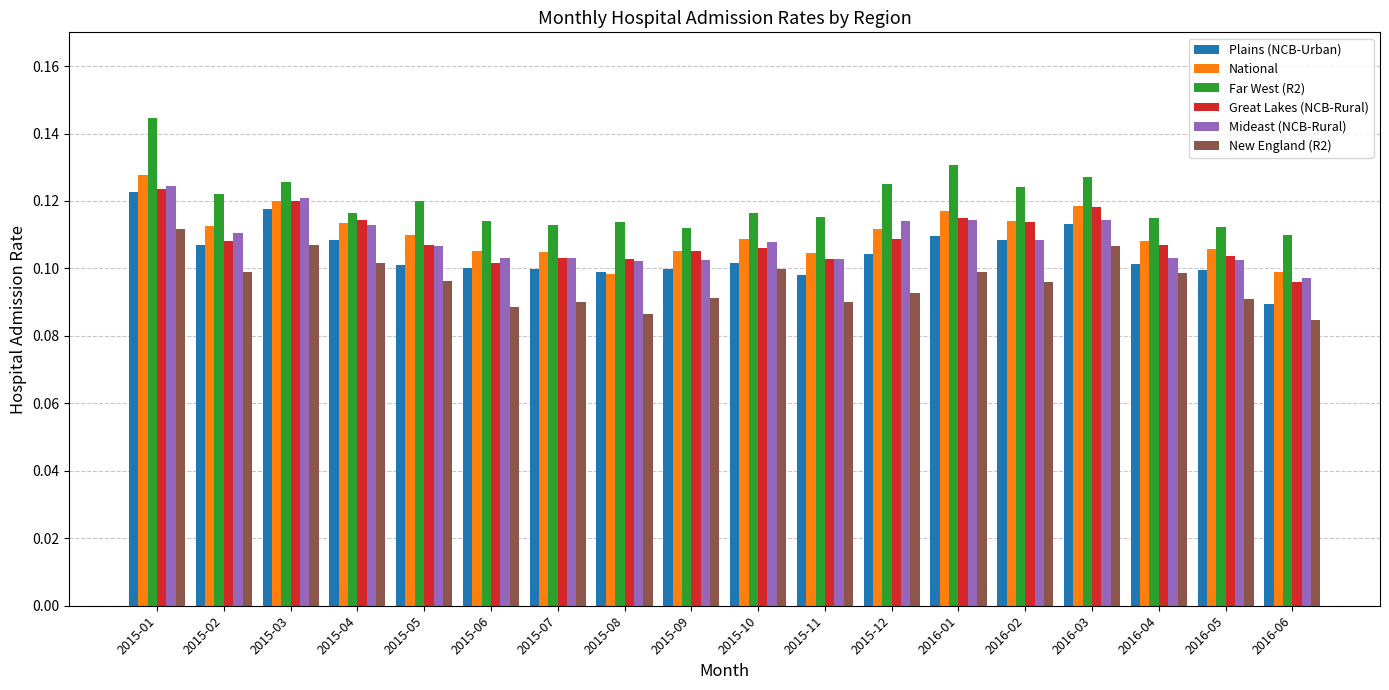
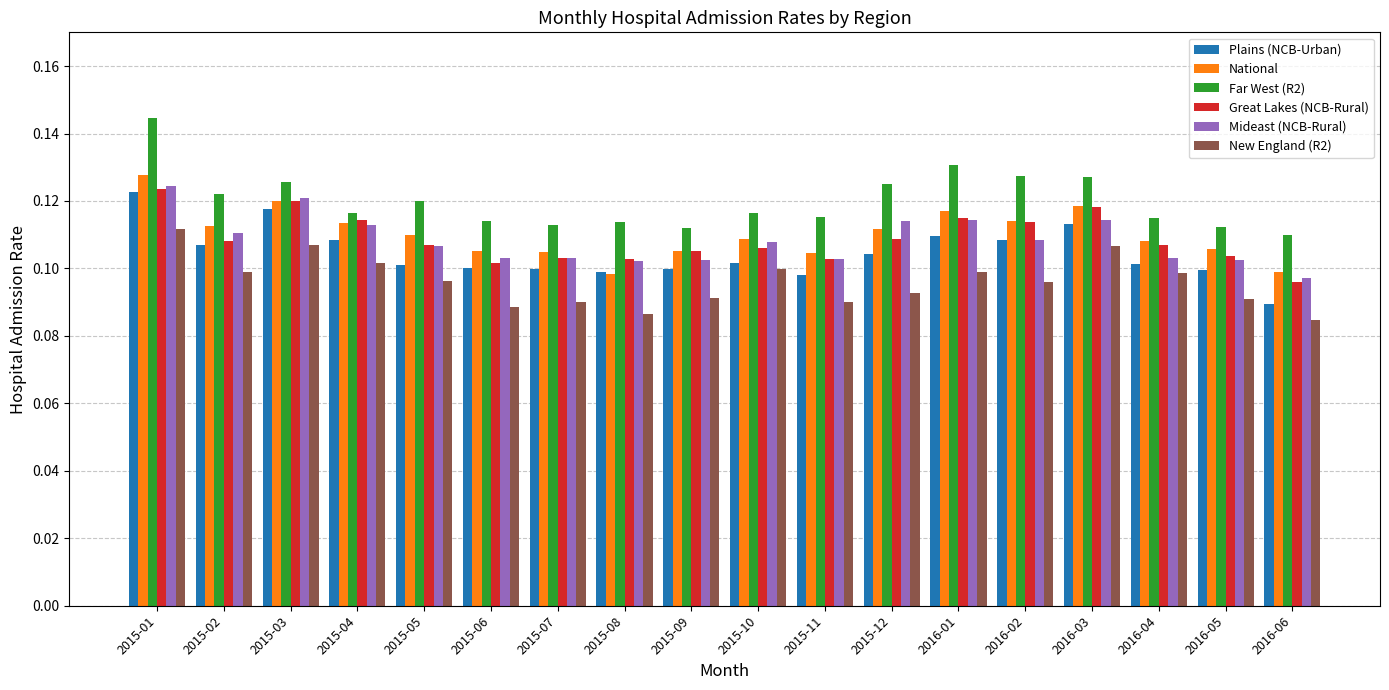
Far West (R2), 2016-02: 0.124 -> 0.128
